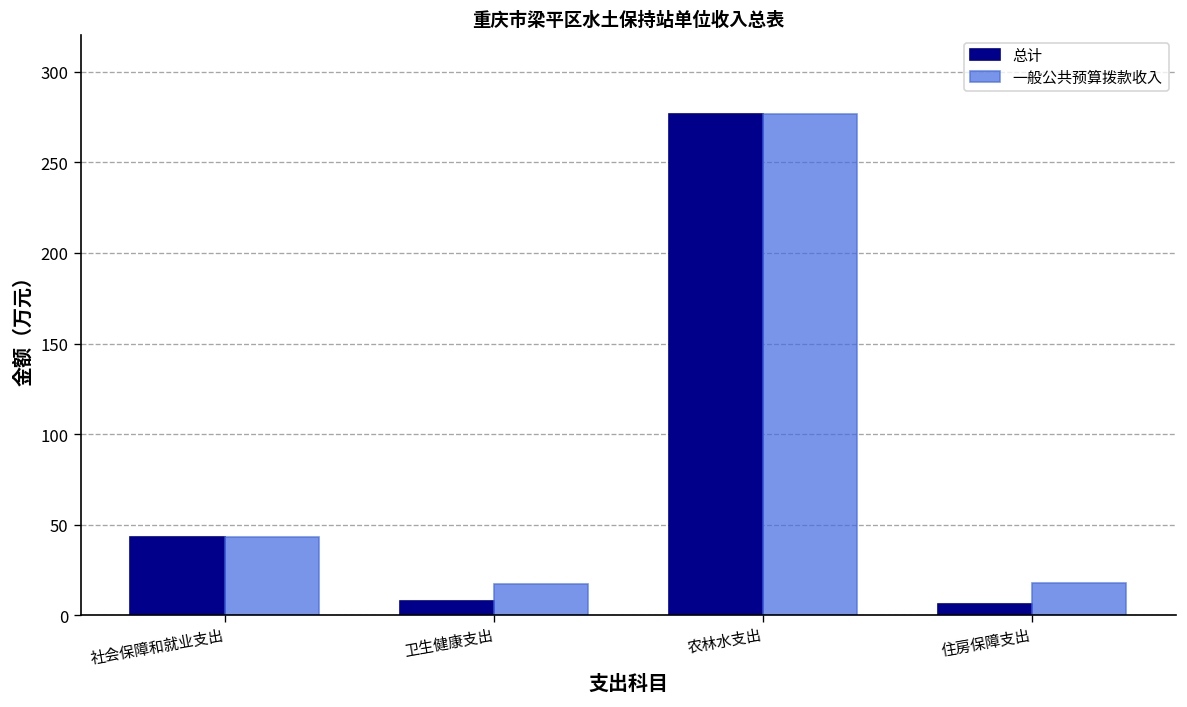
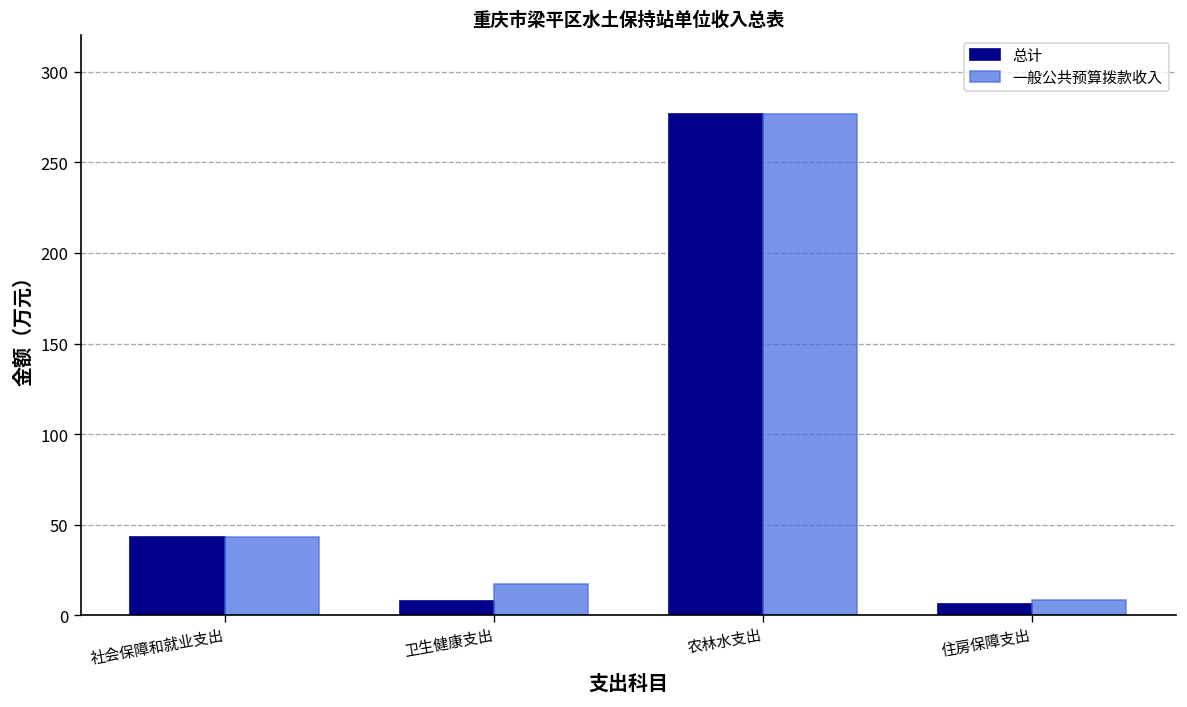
一般公共预算拨款收入, 住房保障支出: 18 -> 9
